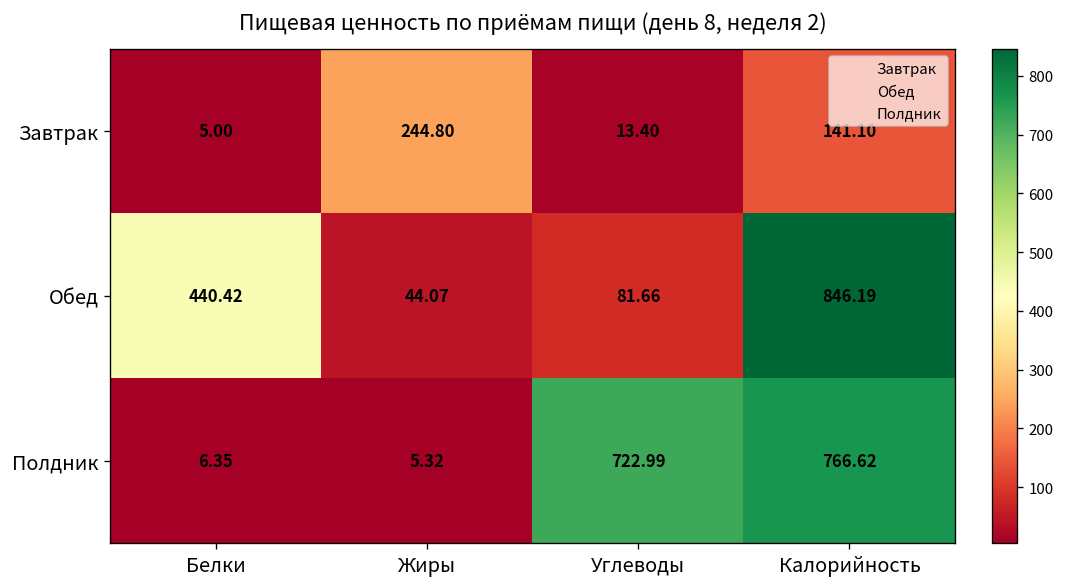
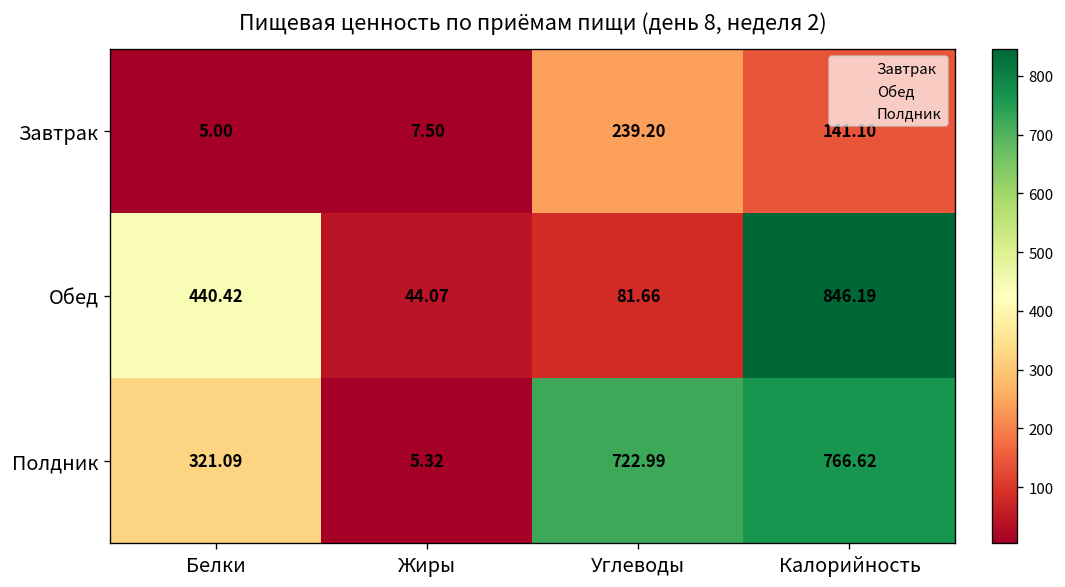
Завтрак, Жиры: 244.80 -> 7.50
Завтрак, Углеводы: 13.40 -> 239.20
Полдник, Белки: 6.35 -> 321.09
